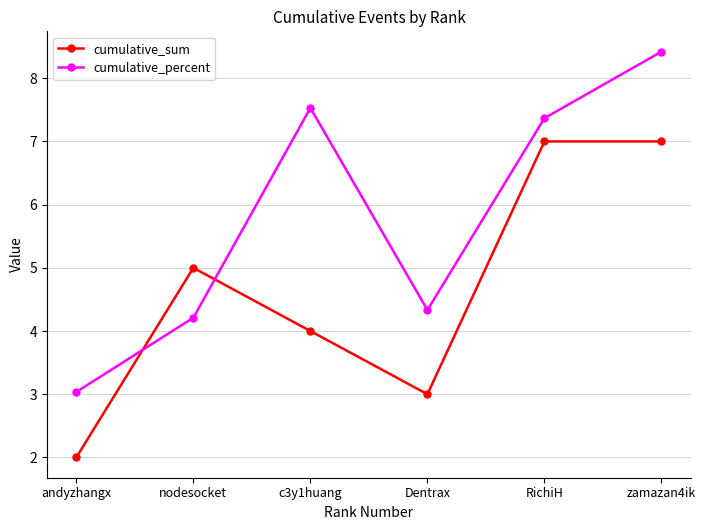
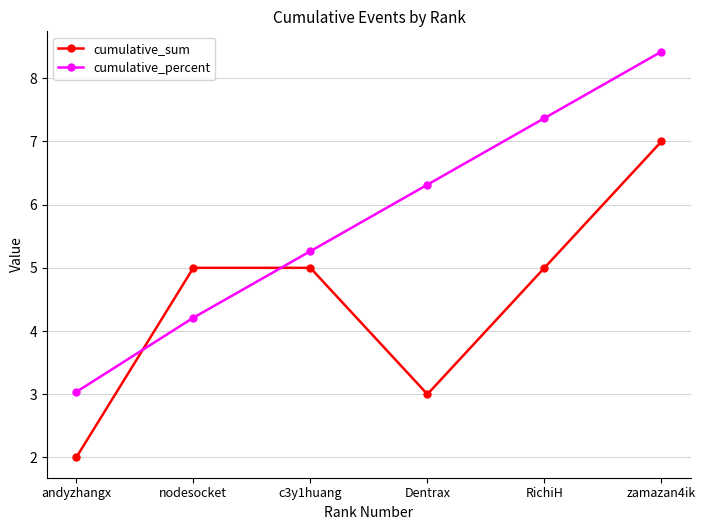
cumulative_sum, c3y1huang: 4 -> 5
cumulative_percent, c3y1huang: 7.5 -> 5.3
cumulative_percent, Dentrax: 4.3 -> 6.3
cumulative_sum, RichiH: 7 -> 5
